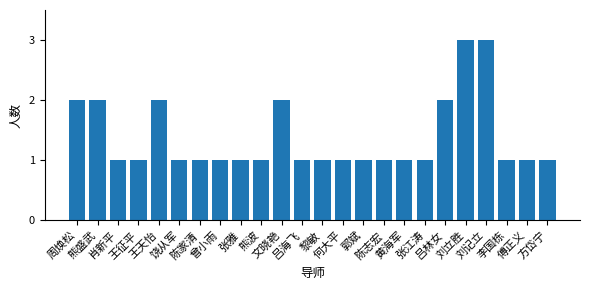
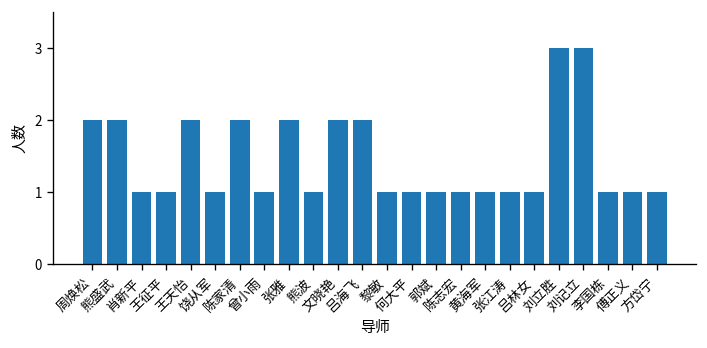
陈家清: 1 -> 2
张雅: 1 -> 2
吕海飞: 1 -> 2
吕林女: 2 -> 1
